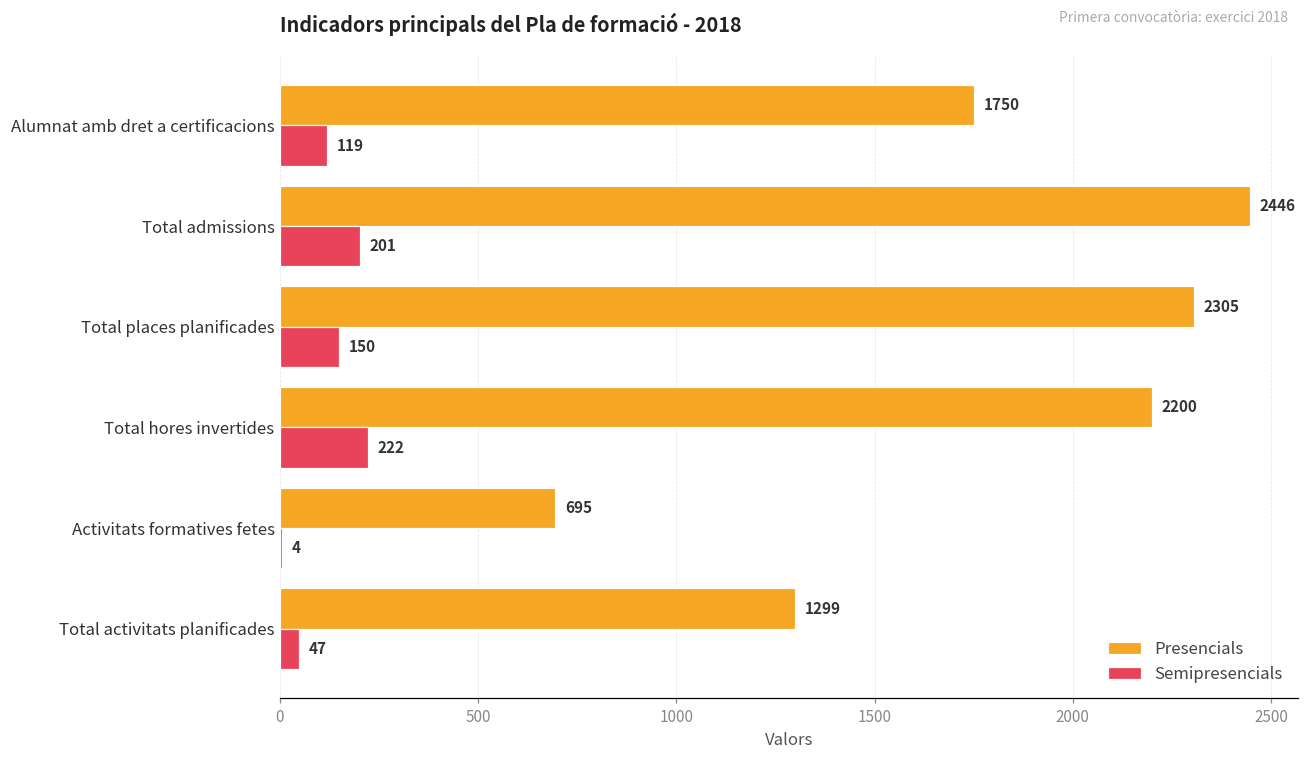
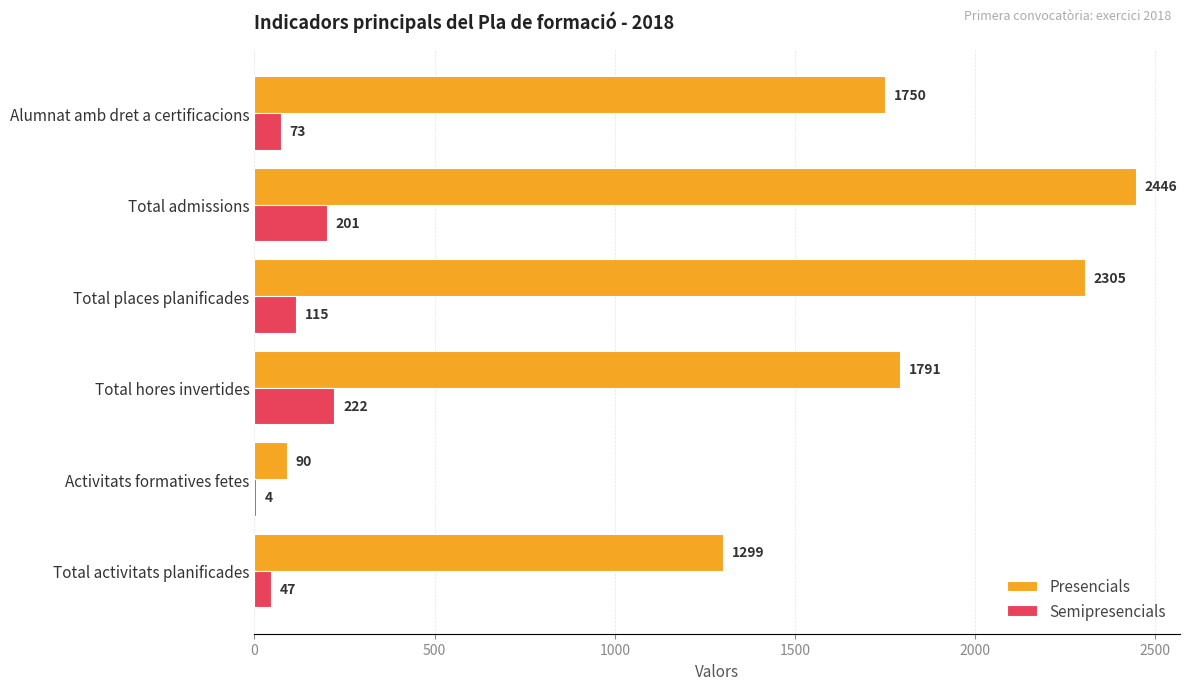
Semipresencials, Alumnat amb dret a certificacions: 119 -> 73
Semipresencials, Total places planificades: 150 -> 115
Presencials, Total hores invertides: 2200 -> 1791
Presencials, Activitats formatives fetes: 695 -> 90
